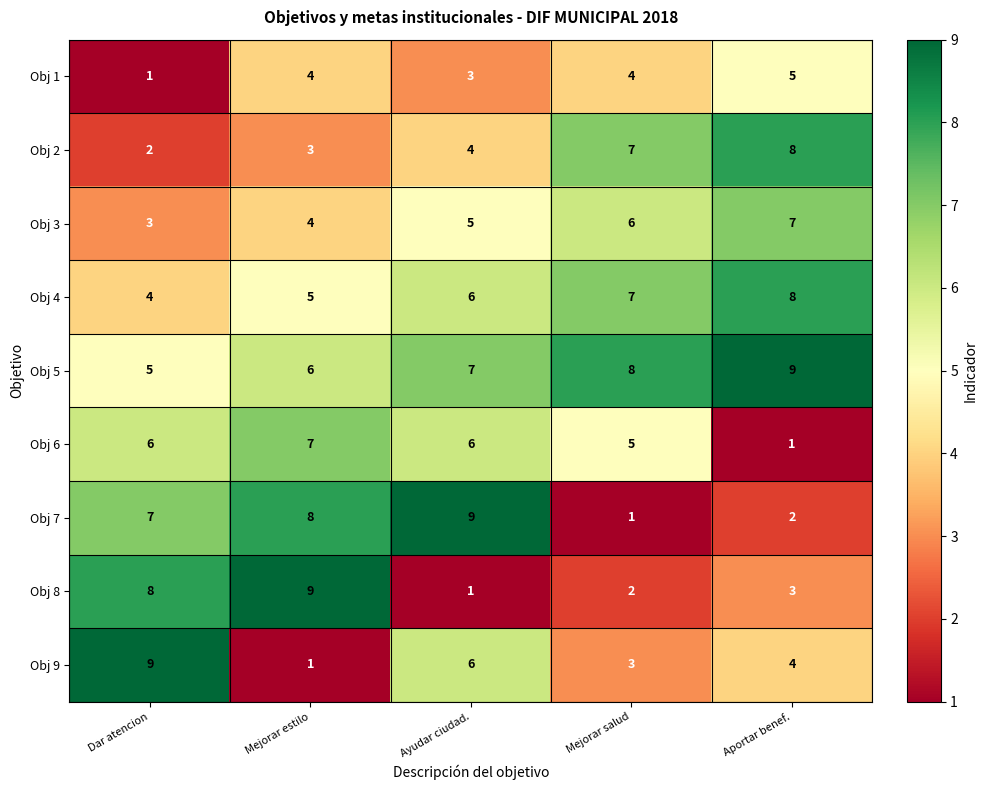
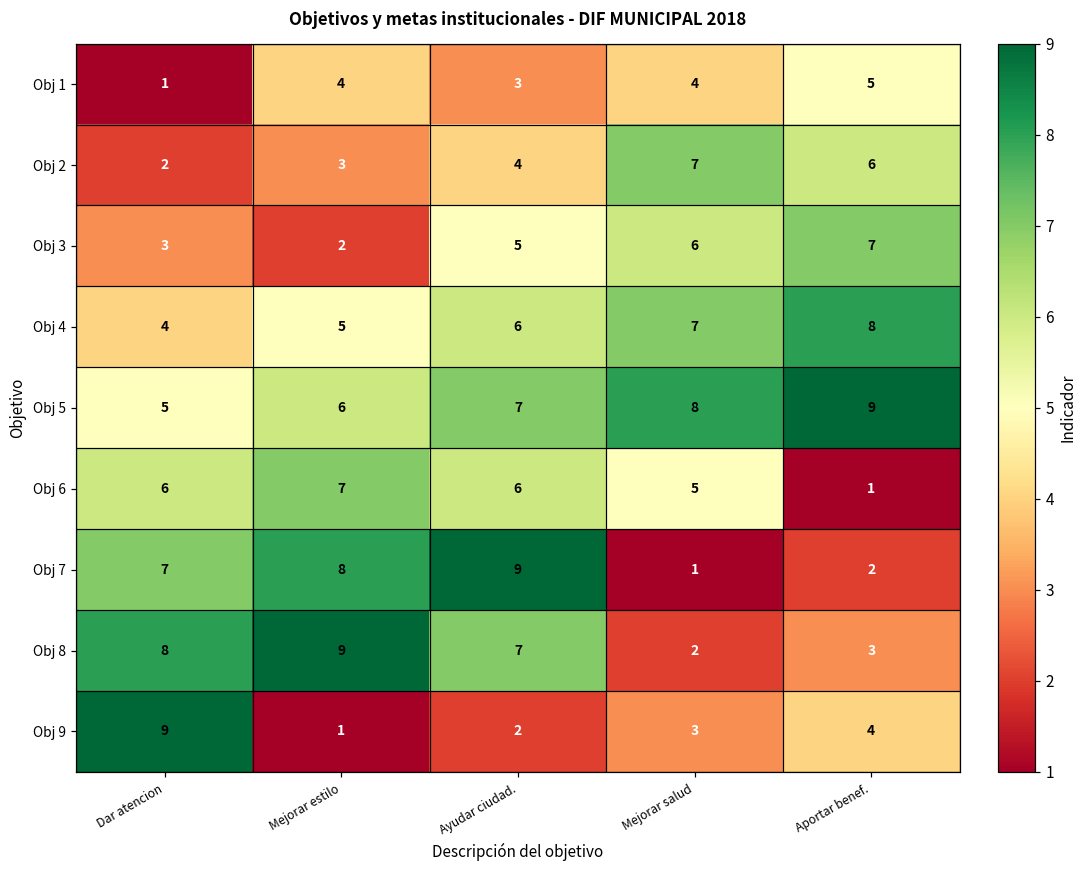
Obj 2, Aportar benef.: 8 -> 6
Obj 3, Mejorar estilo: 4 -> 2
Obj 8, Ayudar ciudad.: 1 -> 7
Obj 9, Ayudar ciudad.: 6 -> 2
